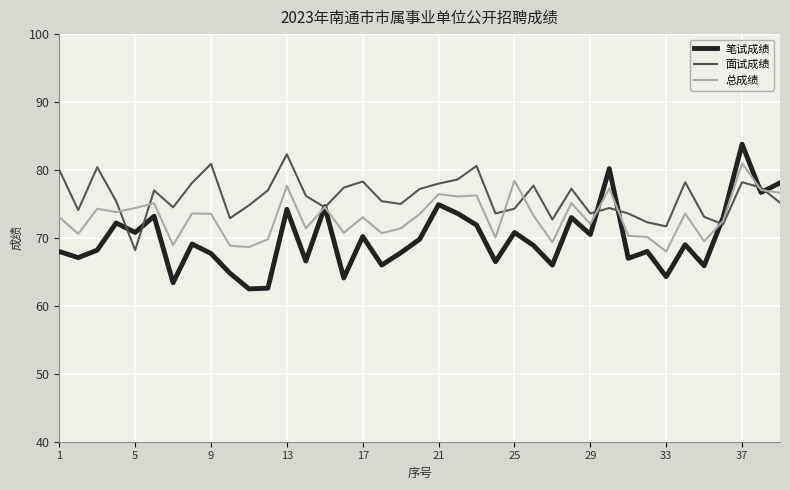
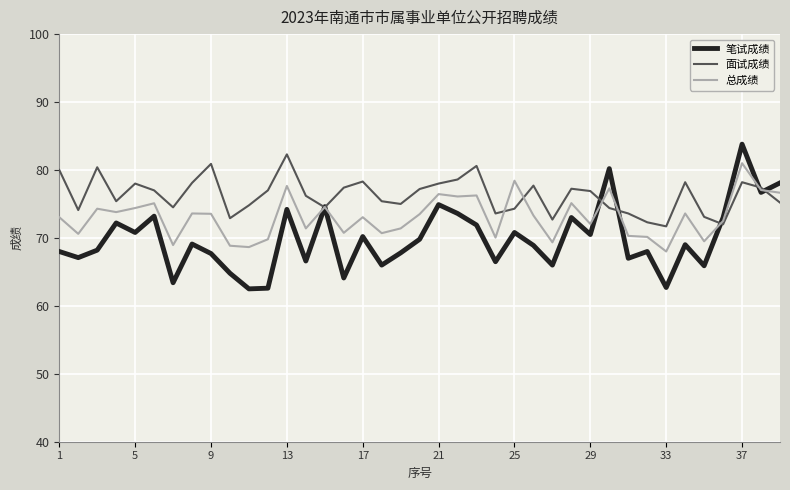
面试成绩, 5: 68 -> 78
面试成绩, 29: 74 -> 77
笔试成绩, 33: 64 -> 63
